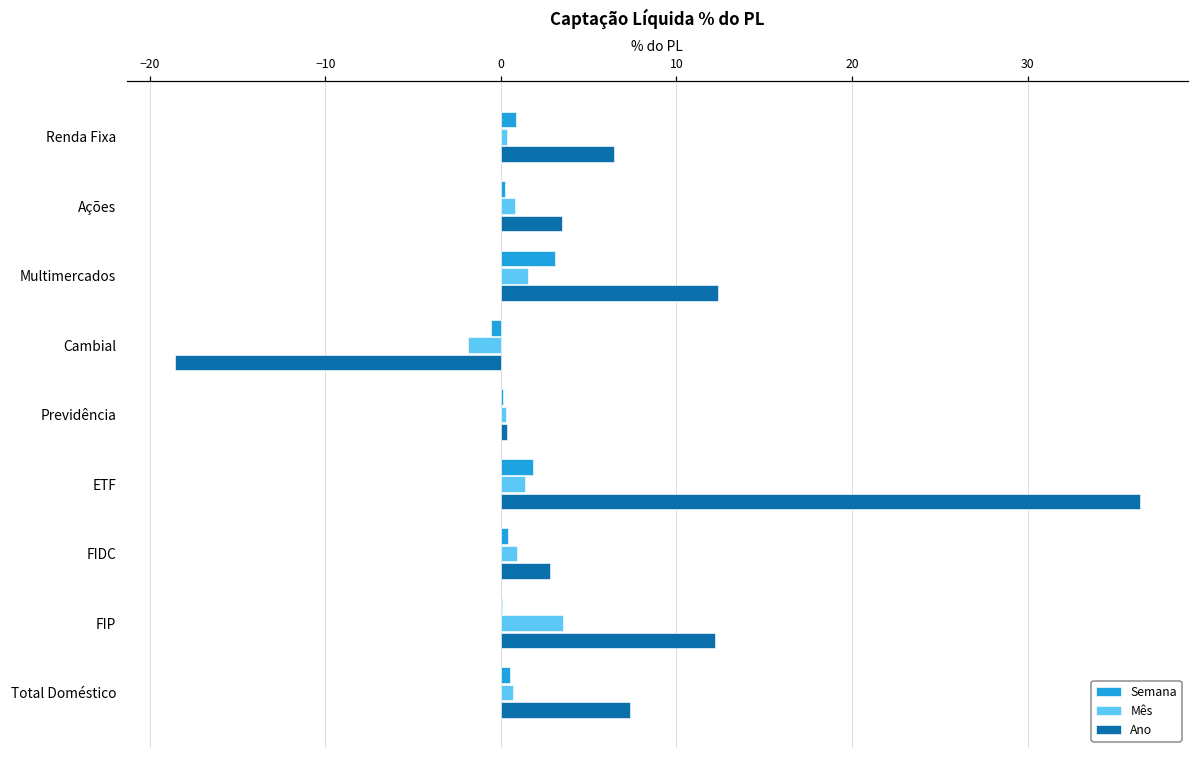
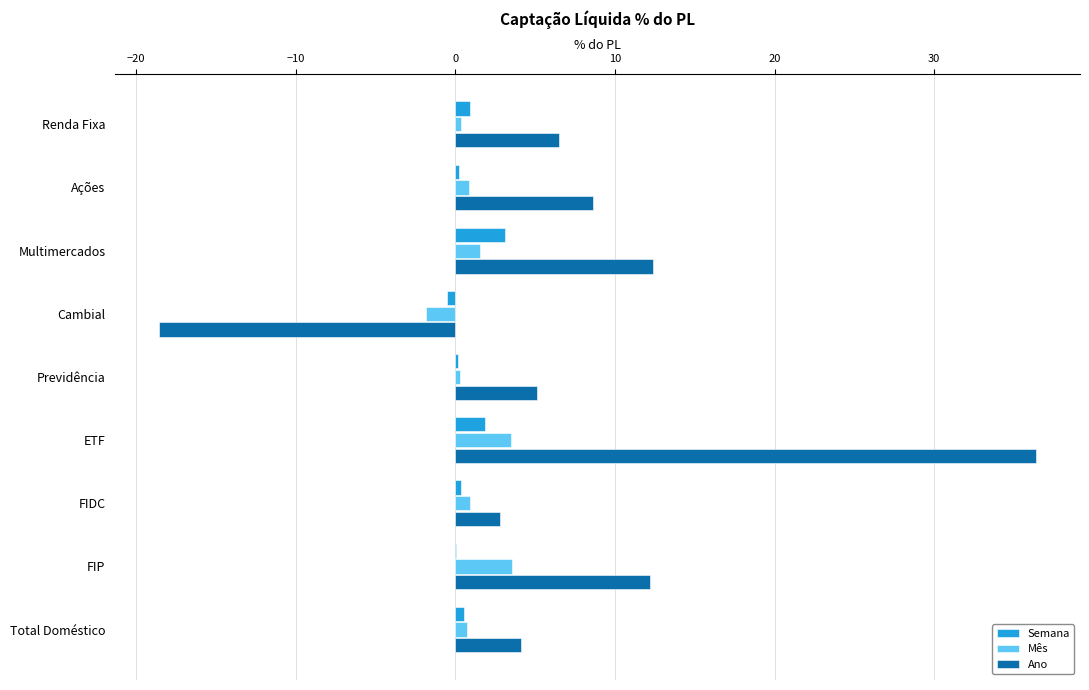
Ano, Ações: 3.5 -> 8.6
Ano, Previdência: 0.3 -> 5.1
Mês, ETF: 1.4 -> 3.5
Ano, Total Doméstico: 7.3 -> 4.1
